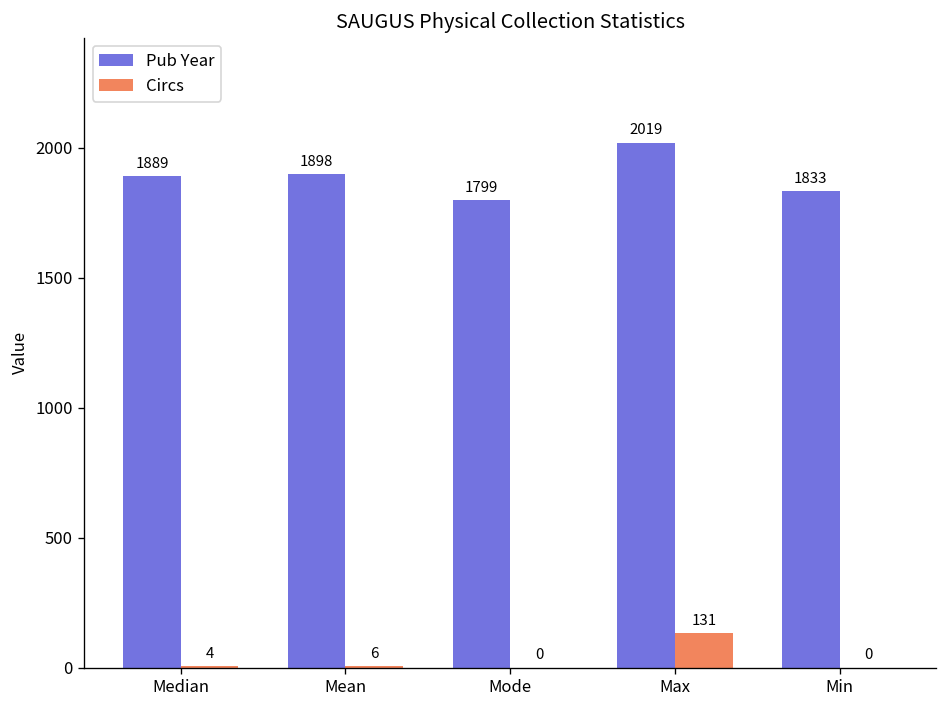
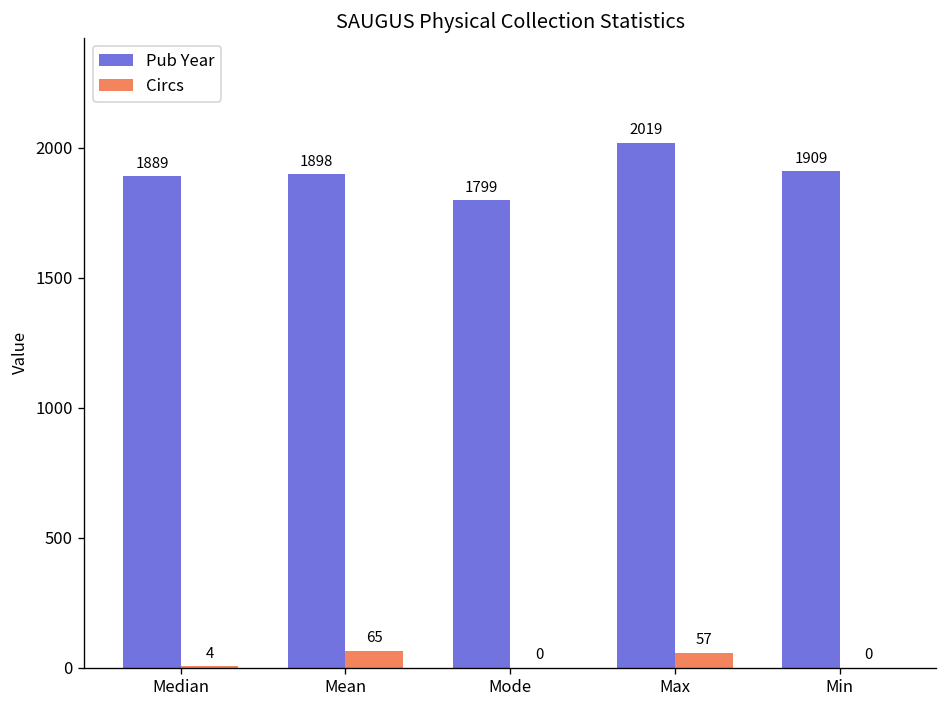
Circs, Mean: 6 -> 65
Circs, Max: 131 -> 57
Pub Year, Min: 1833 -> 1909
